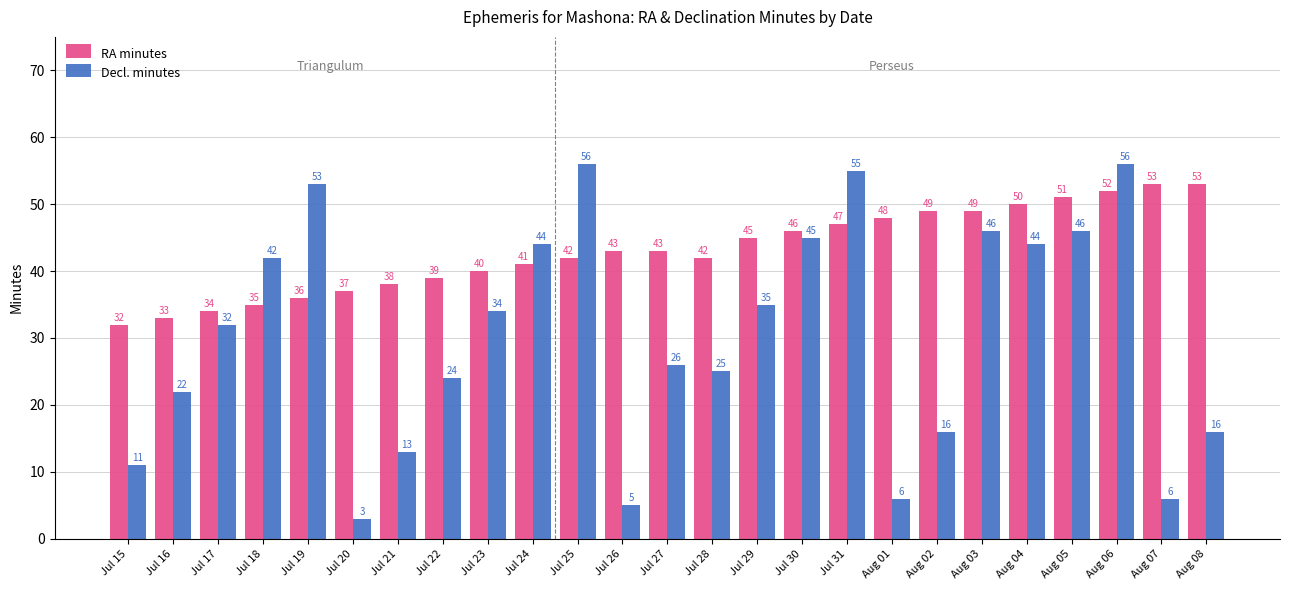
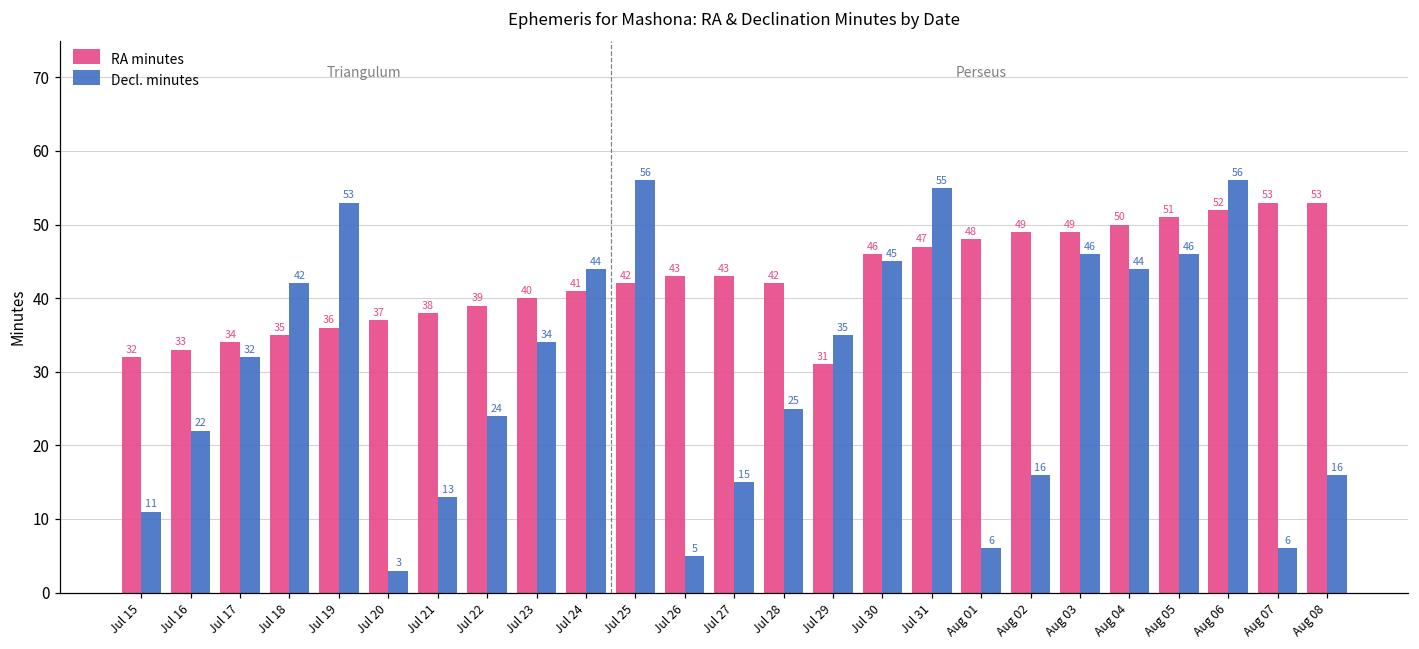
Decl. minutes, Jul 27: 26 -> 15
RA minutes, Jul 29: 45 -> 31
